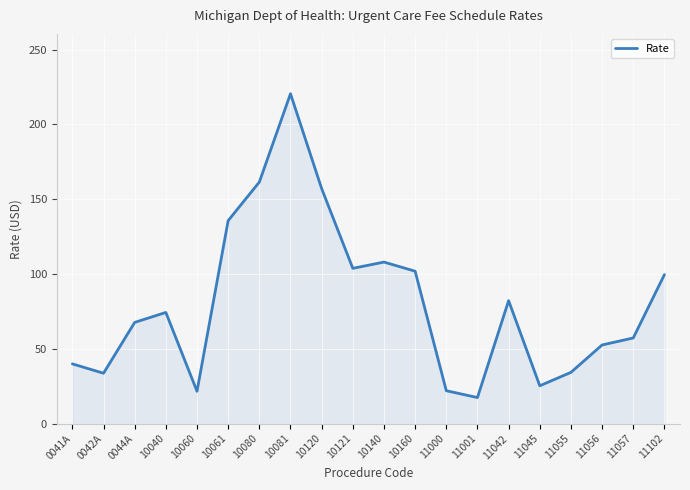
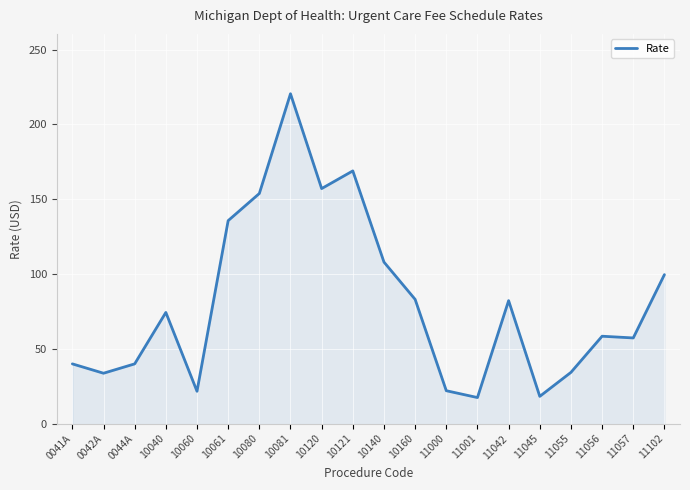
0044A: 68 -> 40
10080: 161 -> 154
10121: 104 -> 169
10160: 102 -> 83
11045: 25 -> 18
11056: 53 -> 58
